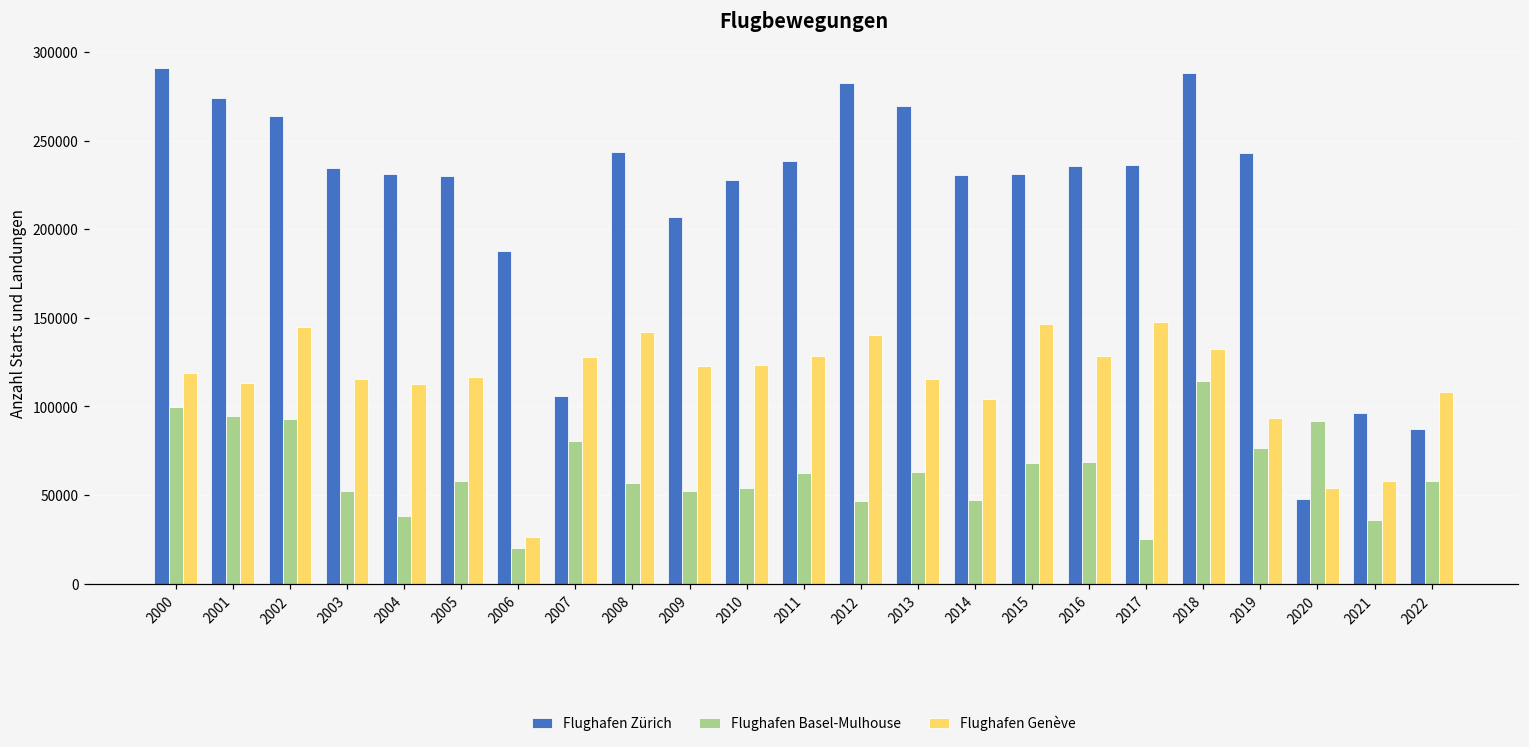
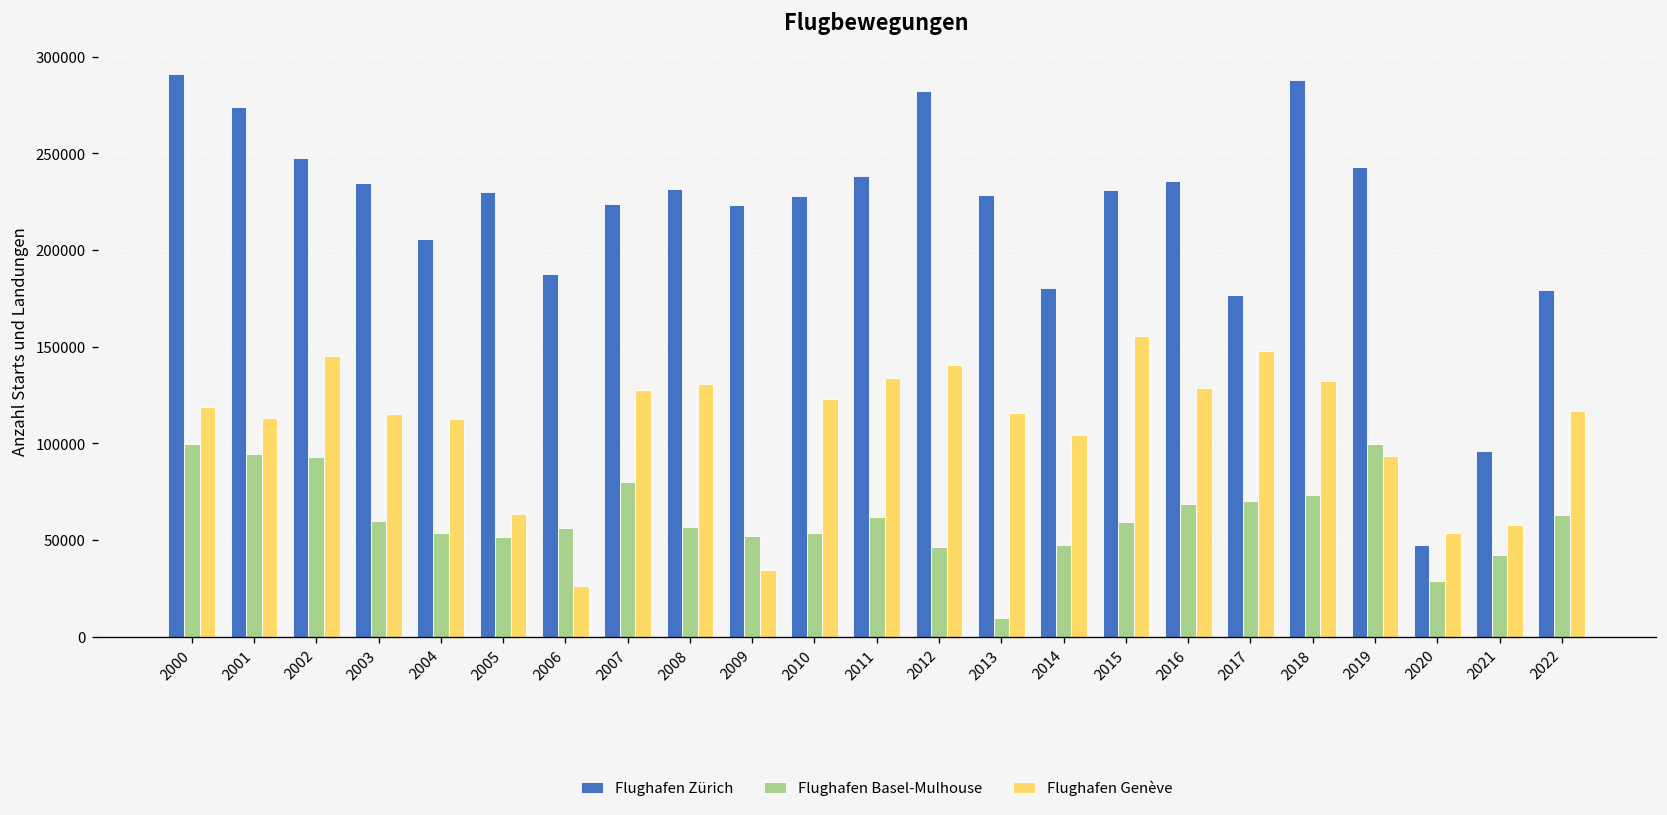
Flughafen Zürich, 2002: 264000 -> 248000
Flughafen Basel-Mulhouse, 2003: 52000 -> 60000
Flughafen Zürich, 2004: 231000 -> 206000
Flughafen Basel-Mulhouse, 2004: 38000 -> 54000
Flughafen Basel-Mulhouse, 2005: 58000 -> 51000
Flughafen Genève, 2005: 117000 -> 64000
Flughafen Basel-Mulhouse, 2006: 20000 -> 56000
Flughafen Zürich, 2007: 106000 -> 224000
Flughafen Zürich, 2008: 244000 -> 232000
Flughafen Genève, 2008: 142000 -> 131000
Flughafen Zürich, 2009: 207000 -> 223000
Flughafen Genève, 2009: 123000 -> 34000
Flughafen Genève, 2011: 129000 -> 134000
Flughafen Zürich, 2013: 269000 -> 228000
Flughafen Basel-Mulhouse, 2013: 63000 -> 10000
Flughafen Zürich, 2014: 231000 -> 180000
Flughafen Basel-Mulhouse, 2015: 68000 -> 60000
Flughafen Genève, 2015: 146000 -> 155000
Flughafen Zürich, 2017: 236000 -> 177000
Flughafen Basel-Mulhouse, 2017: 25000 -> 70000
Flughafen Basel-Mulhouse, 2018: 114000 -> 73000
Flughafen Basel-Mulhouse, 2019: 76000 -> 100000
Flughafen Basel-Mulhouse, 2020: 92000 -> 29000
Flughafen Basel-Mulhouse, 2021: 36000 -> 42000
Flughafen Zürich, 2022: 87000 -> 180000
Flughafen Basel-Mulhouse, 2022: 58000 -> 63000
Flughafen Genève, 2022: 108000 -> 117000
